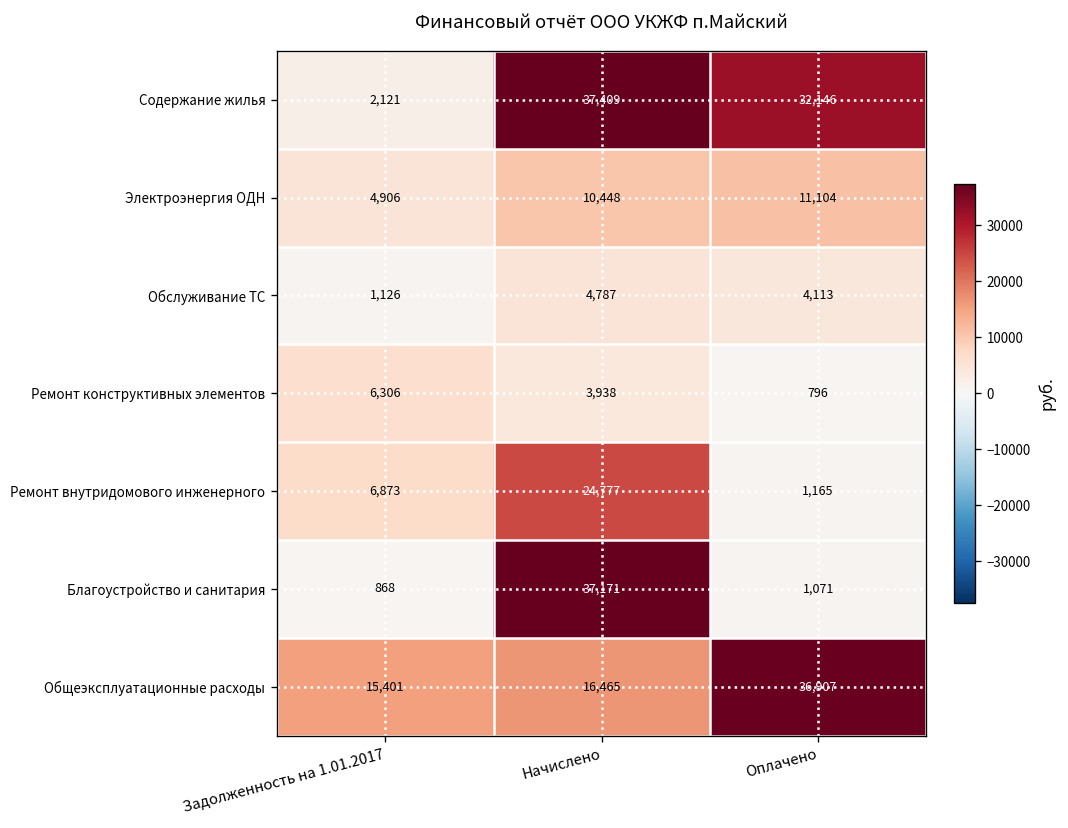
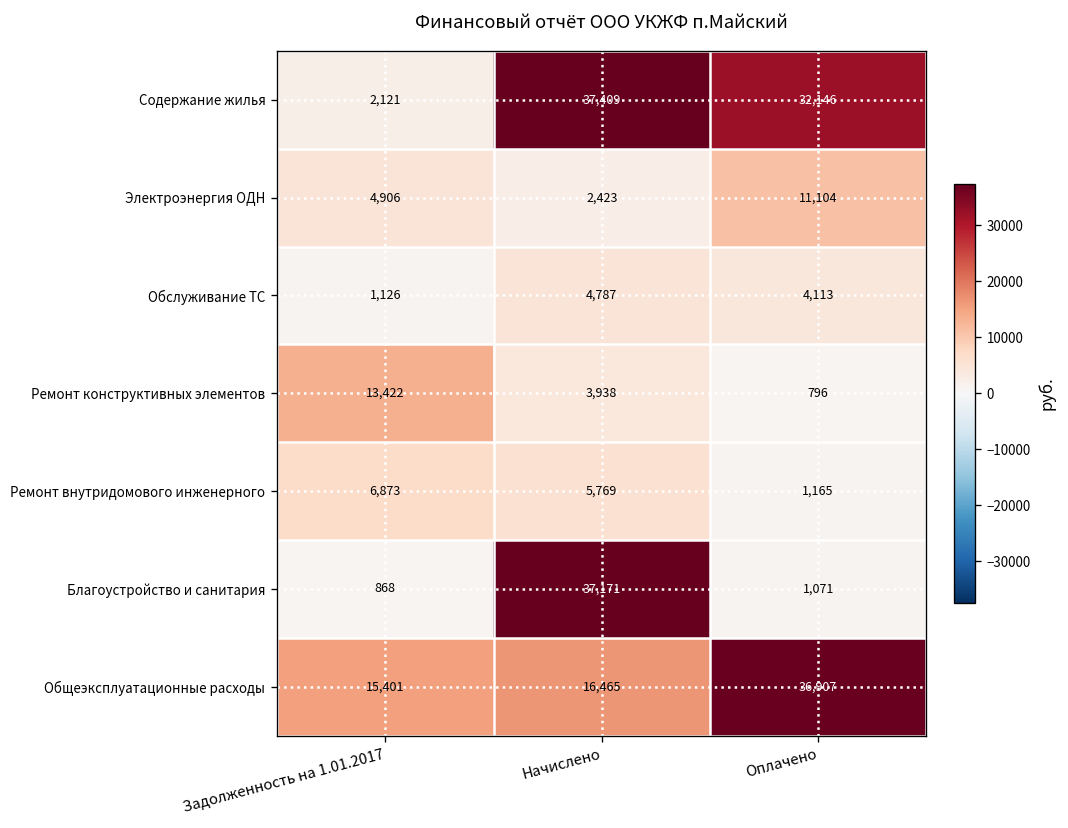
Электроэнергия ОДН, Начислено: 10,448 -> 2,423
Ремонт конструктивных элементов, Задолженность на 1.01.2017: 6,306 -> 13,422
Ремонт внутридомового инженерного, Начислено: 24,777 -> 5,769
